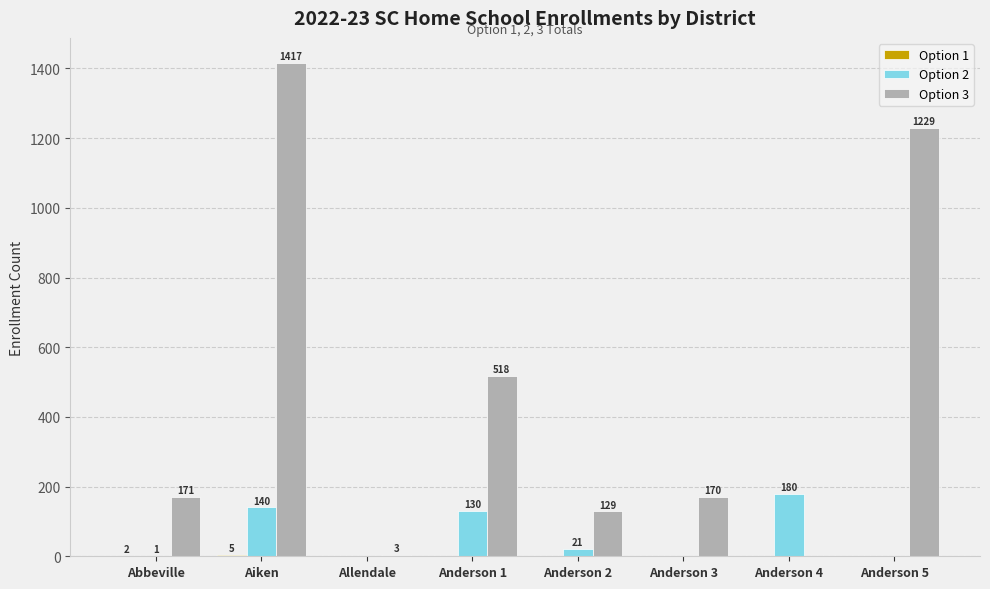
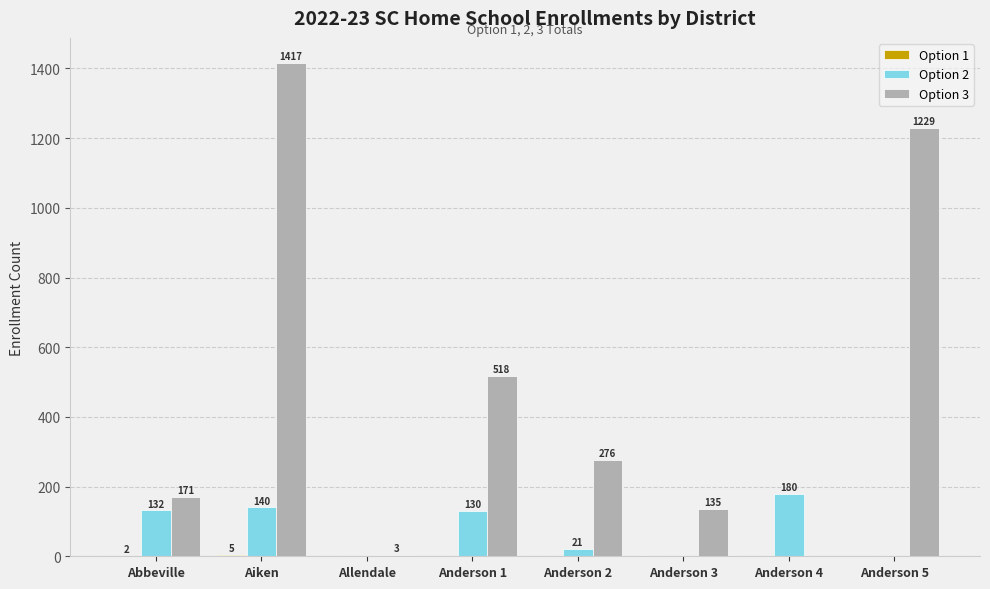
Option 2, Abbeville: 1 -> 132
Option 3, Anderson 2: 129 -> 276
Option 3, Anderson 3: 170 -> 135
